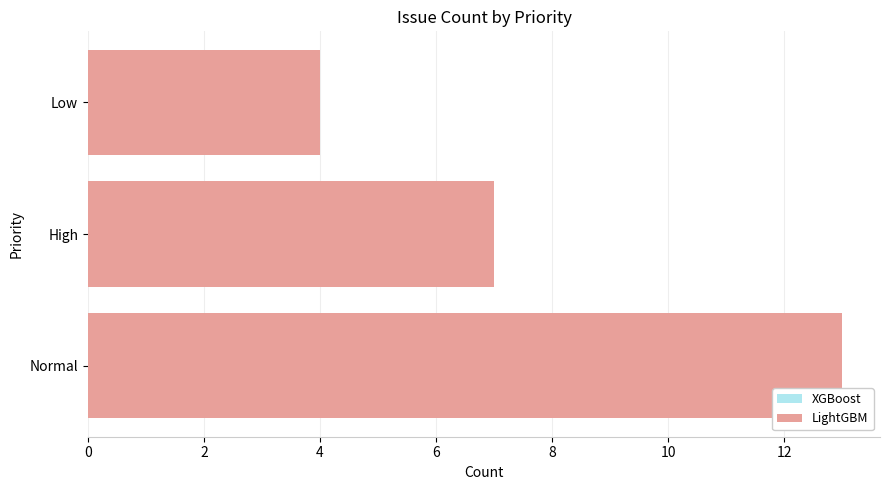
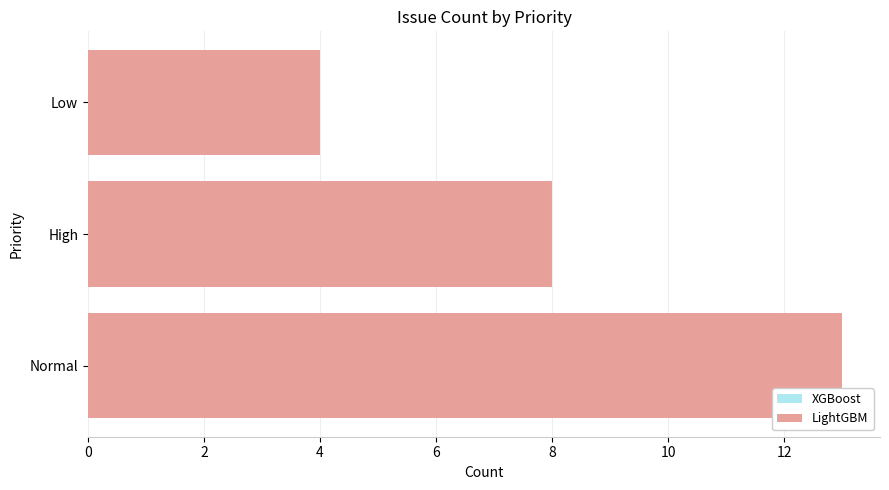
High: 7 -> 8
